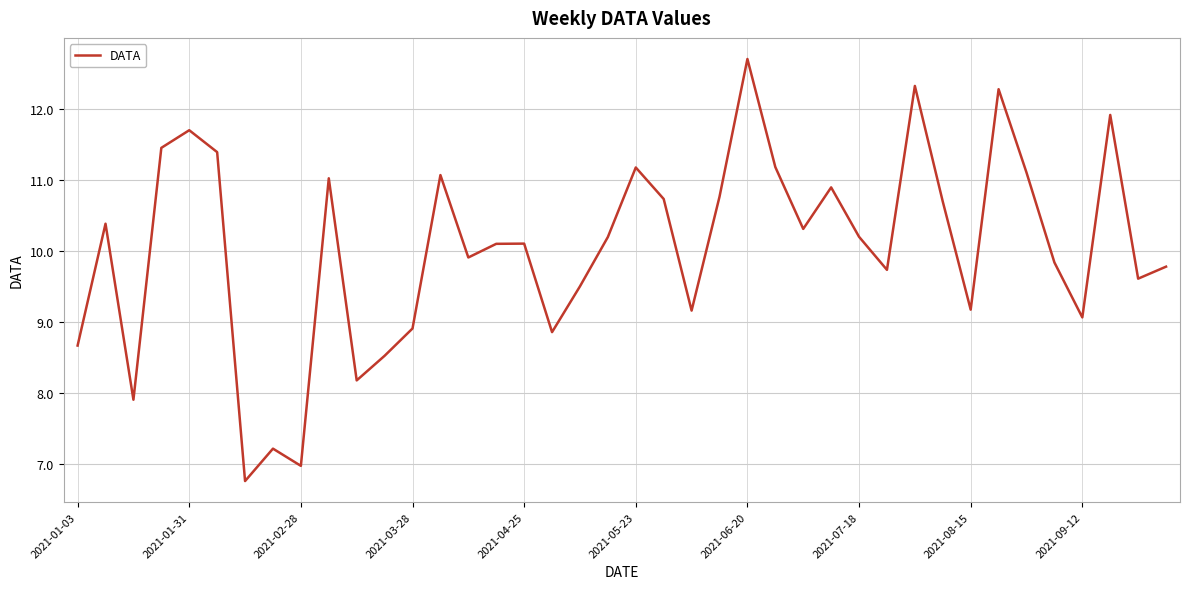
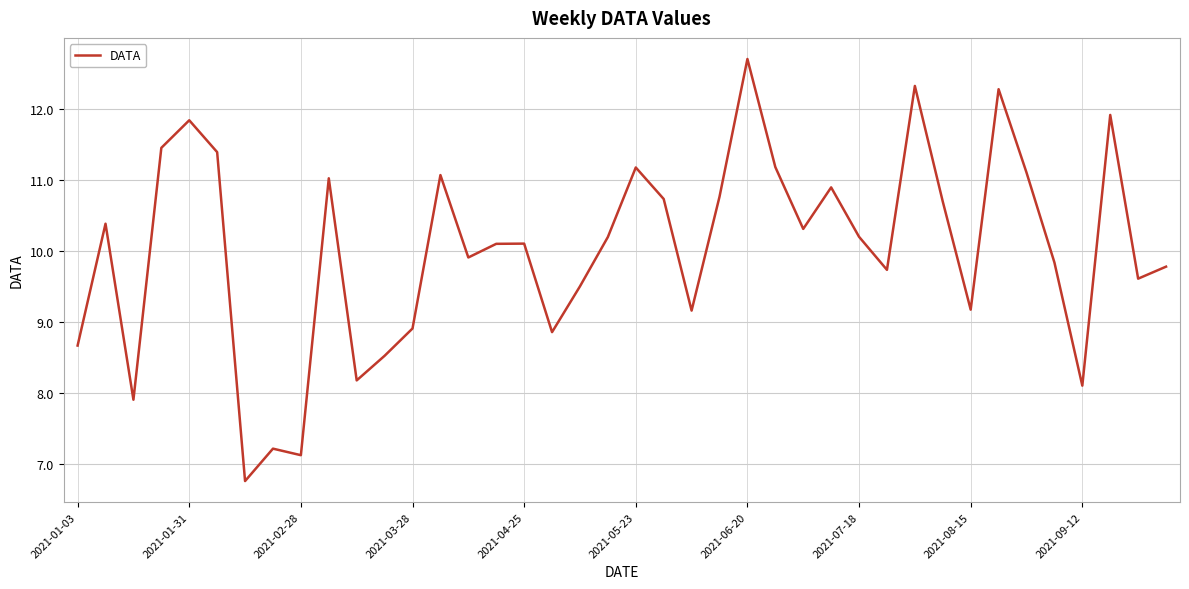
2021-01-31: 11.7 -> 11.8
2021-02-28: 7.0 -> 7.1
2021-09-12: 9.1 -> 8.1
